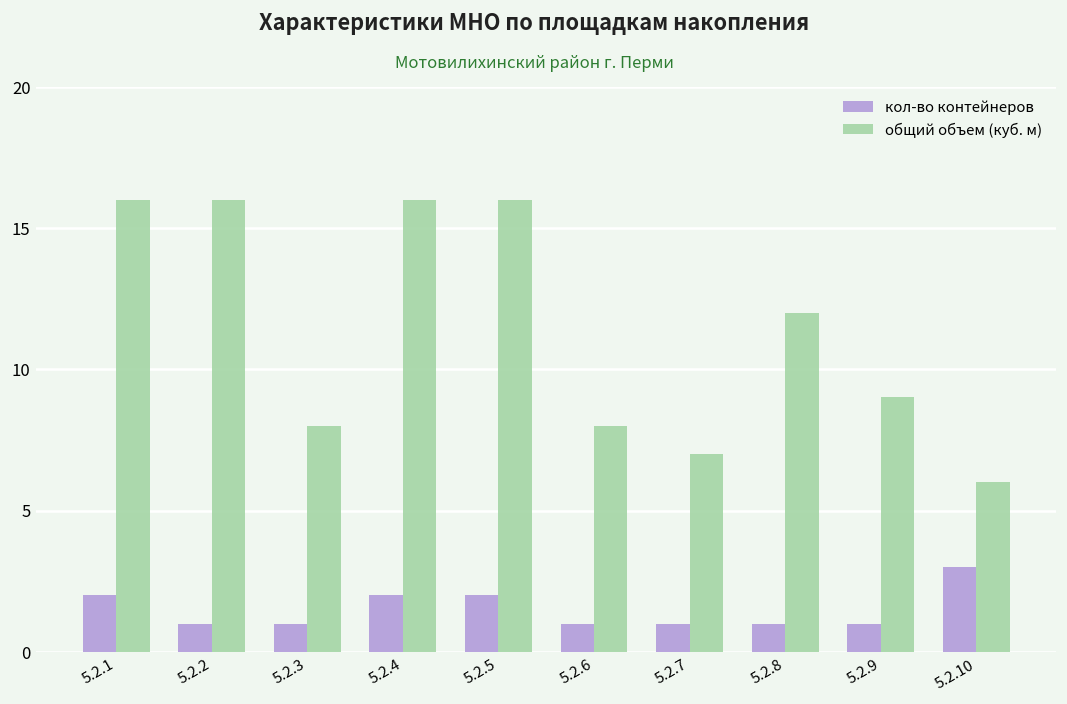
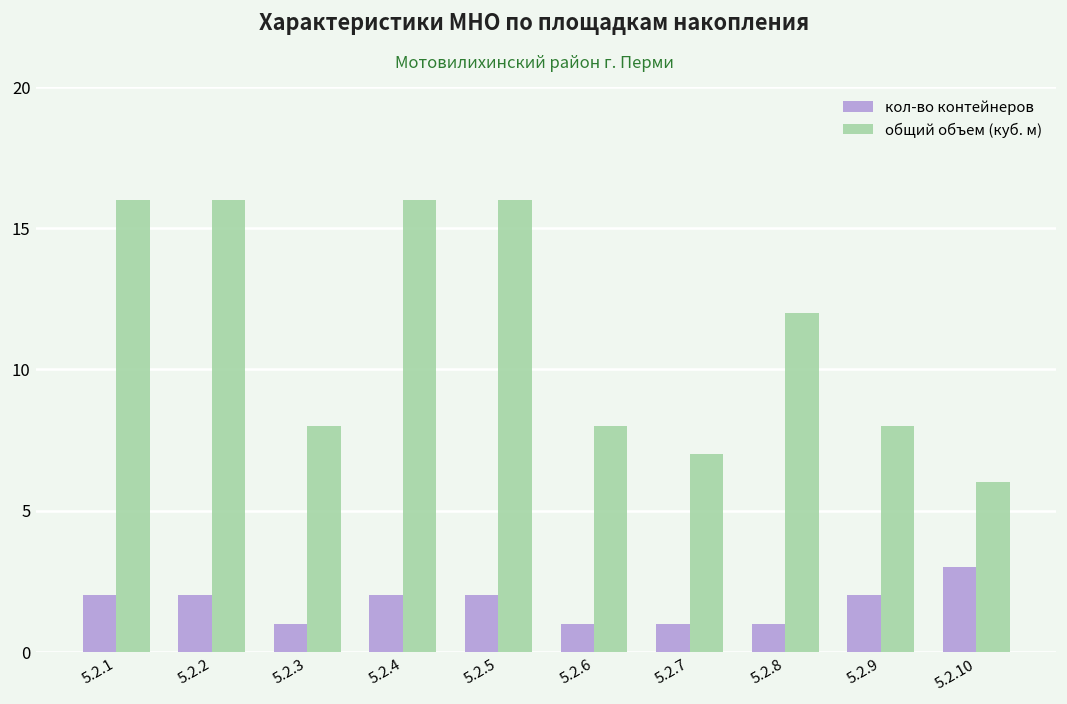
кол-во контейнеров, 5.2.2: 1 -> 2
кол-во контейнеров, 5.2.9: 1 -> 2
общий объем (куб. м), 5.2.9: 9 -> 8
